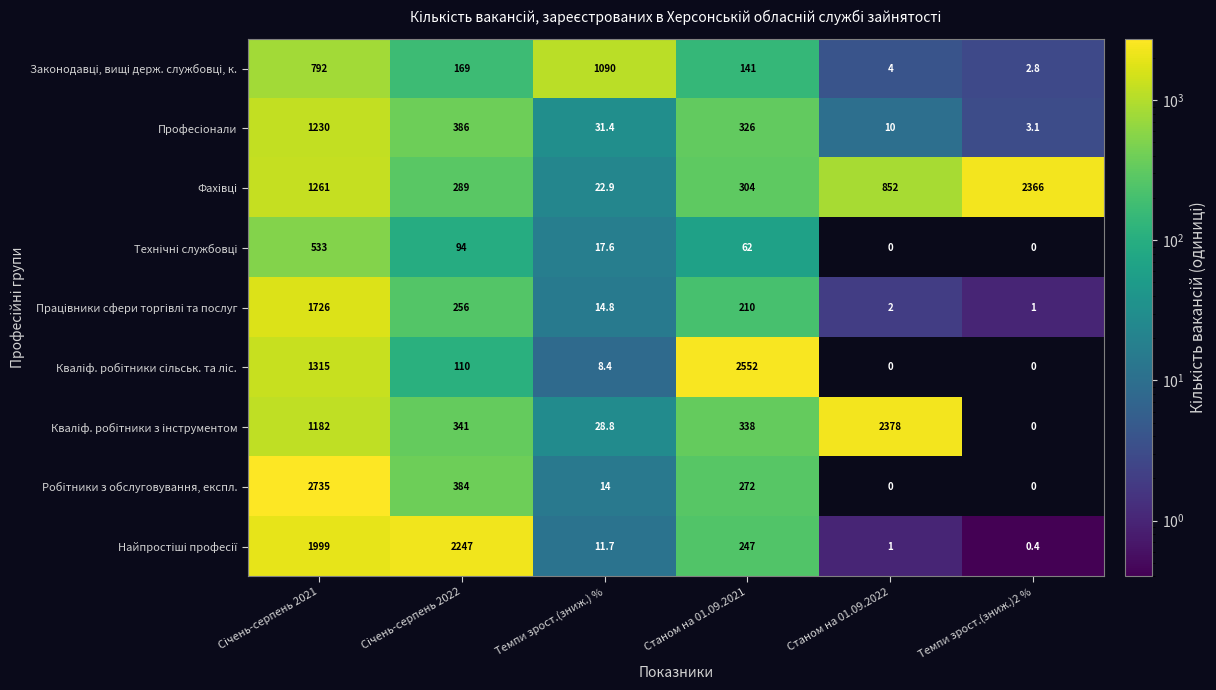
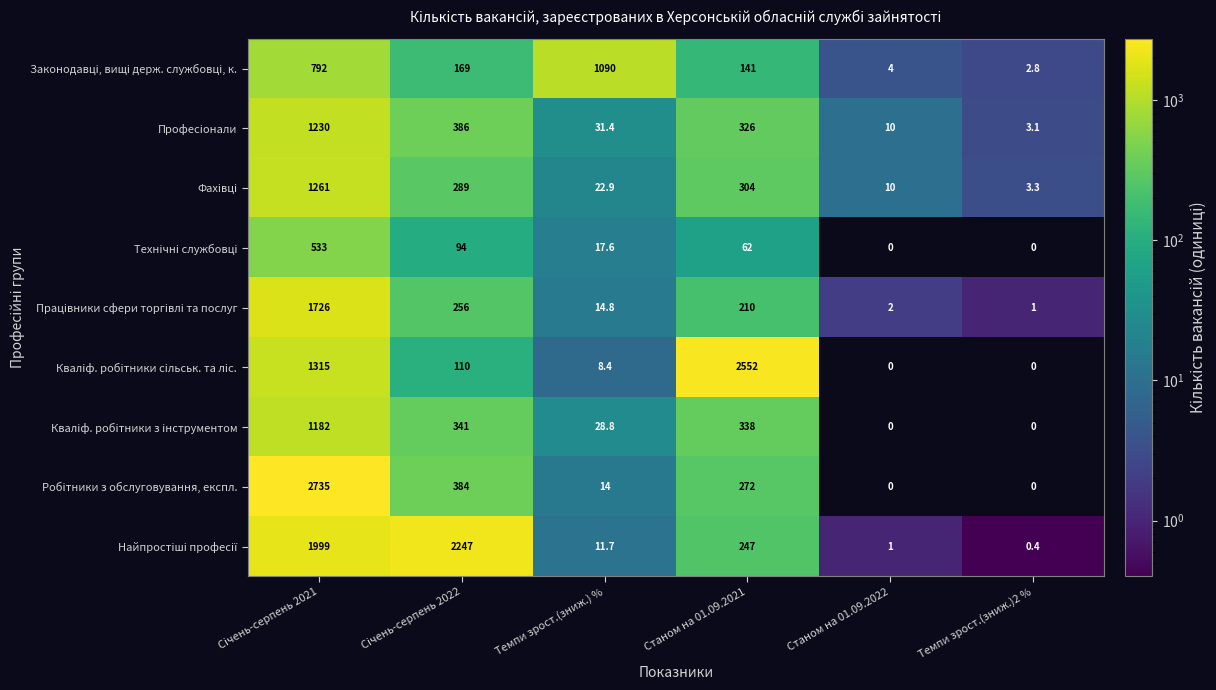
Фахівці, Станом на 01.09.2022: 852 -> 10
Фахівці, Темпи зрост.(зниж.)2 %: 2366 -> 3.3
Кваліф. робітники з інструментом, Станом на 01.09.2022: 2378 -> 0
